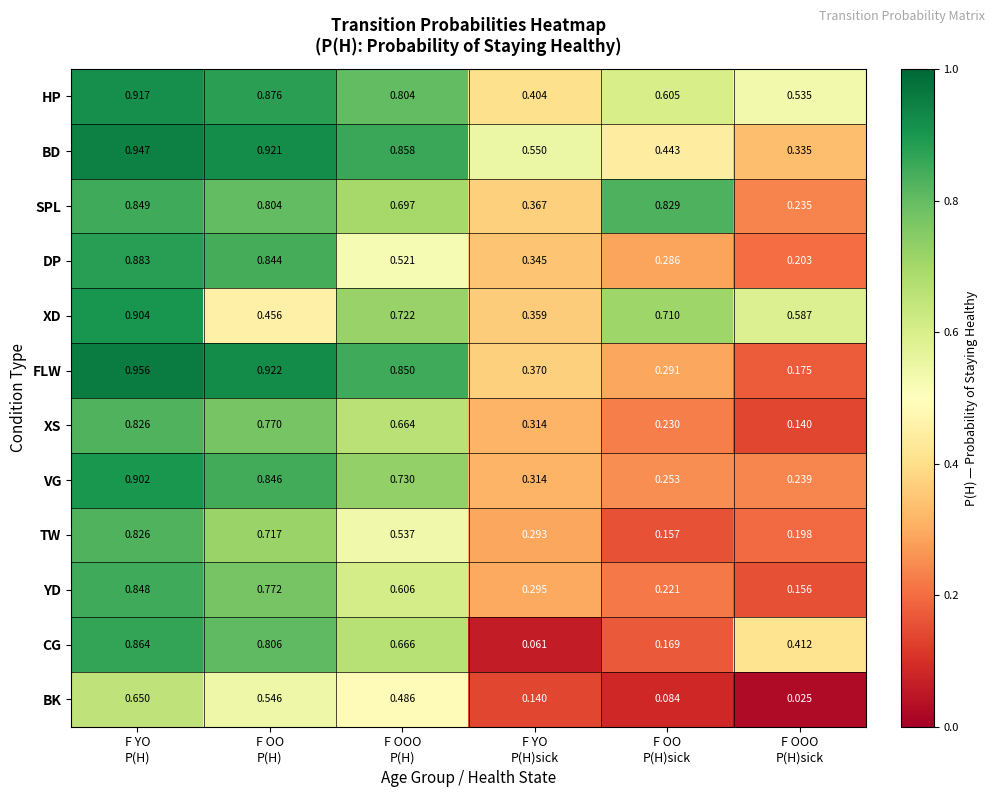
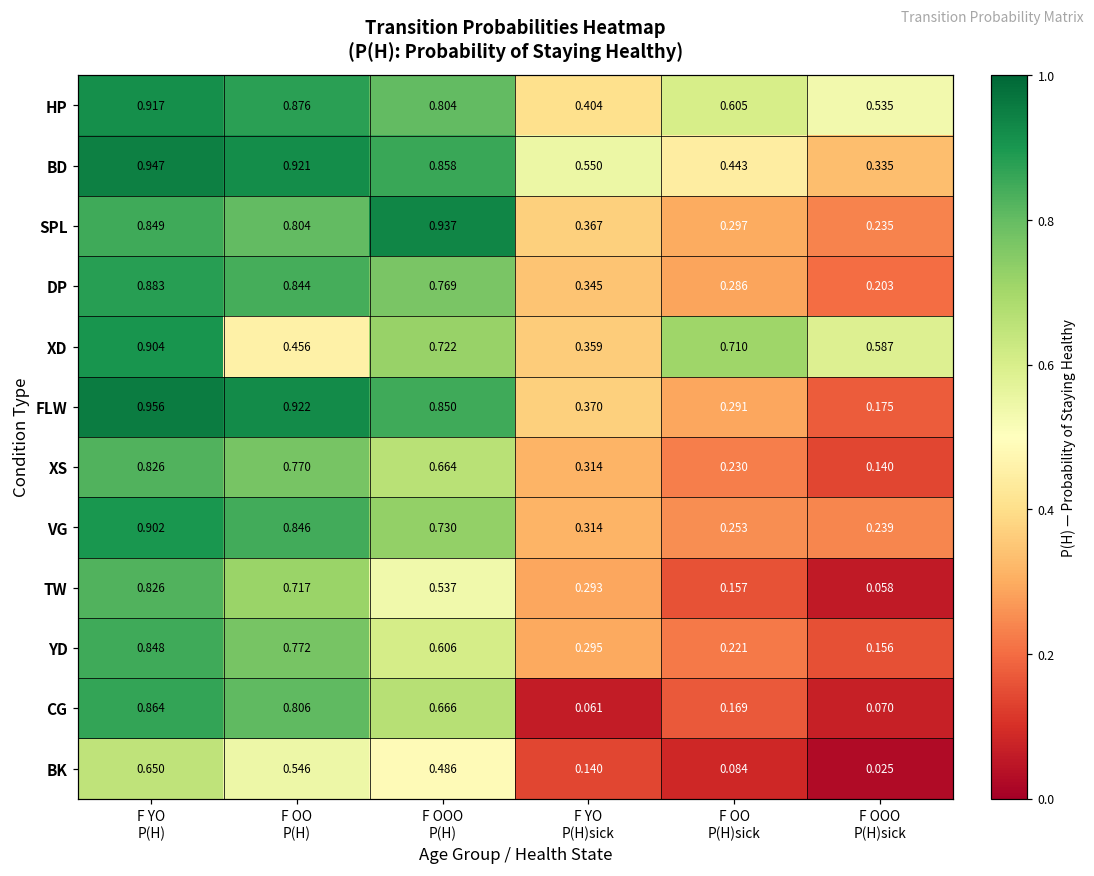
SPL, F OOO P(H): 0.697 -> 0.937
SPL, F OO P(H)sick: 0.829 -> 0.297
DP, F OOO P(H): 0.521 -> 0.769
TW, F OOO P(H)sick: 0.198 -> 0.058
CG, F OOO P(H)sick: 0.412 -> 0.070
